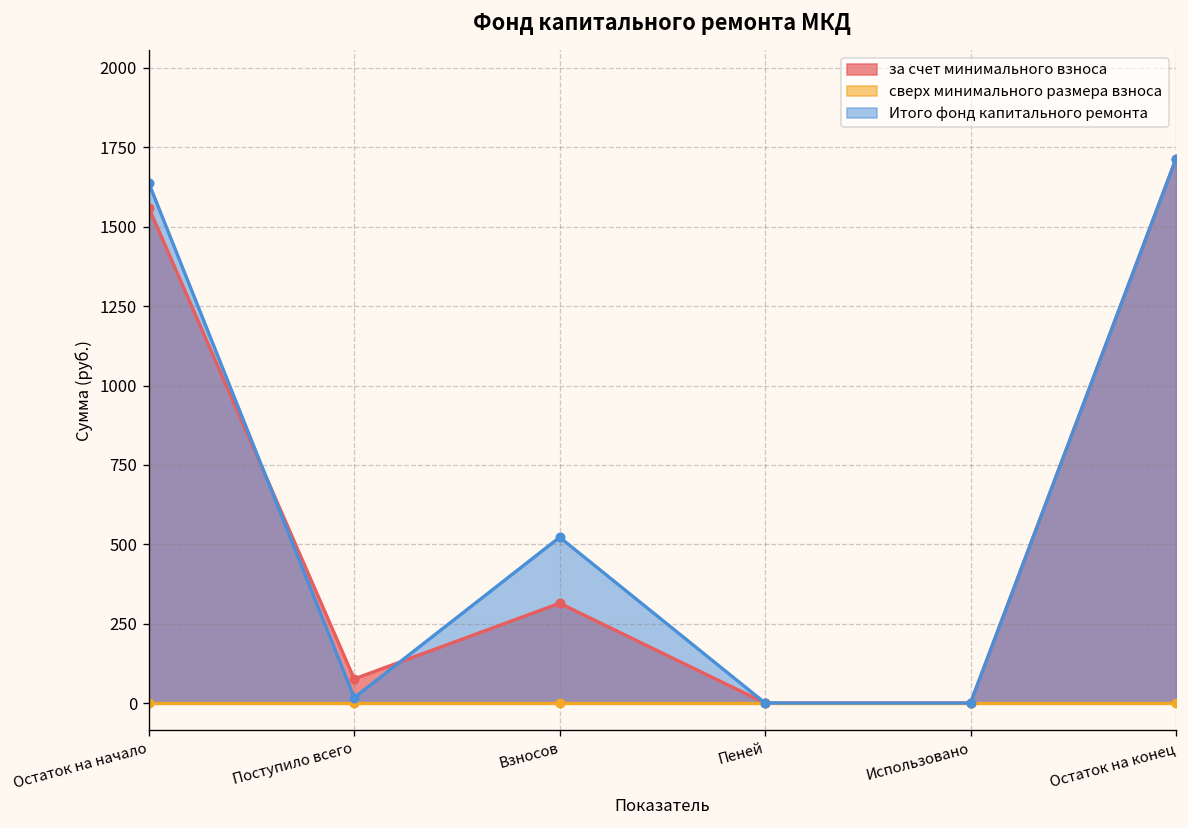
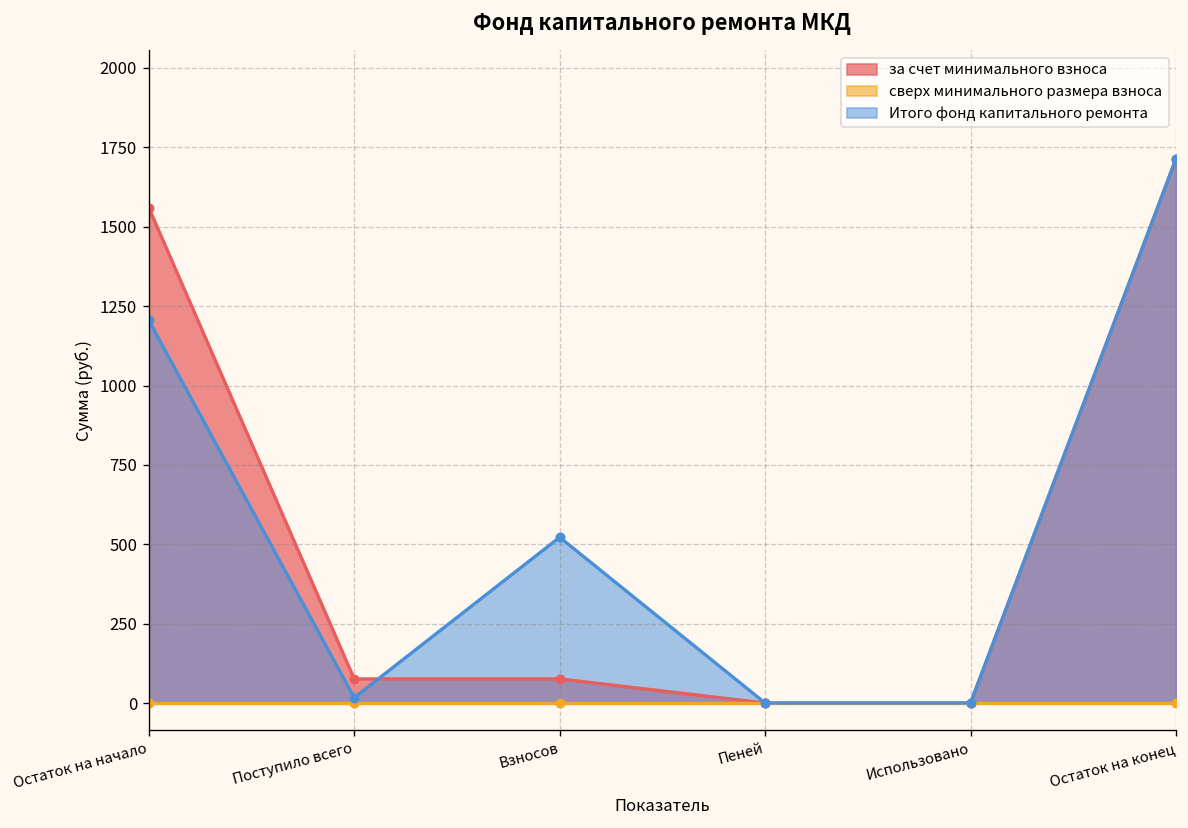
Итого фонд капитального ремонта, Остаток на начало: 1640 -> 1210
за счет минимального взноса, Взносов: 310 -> 80
